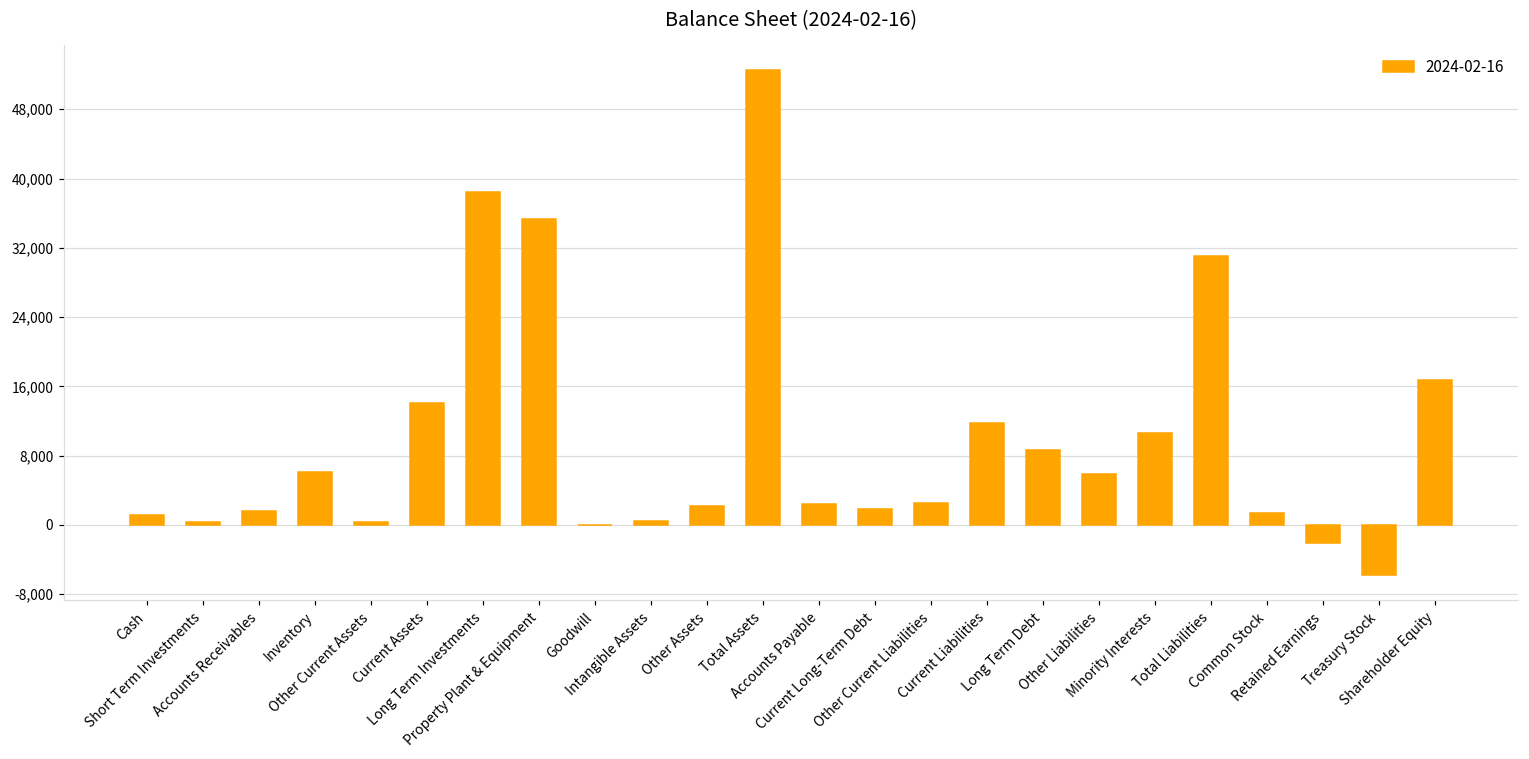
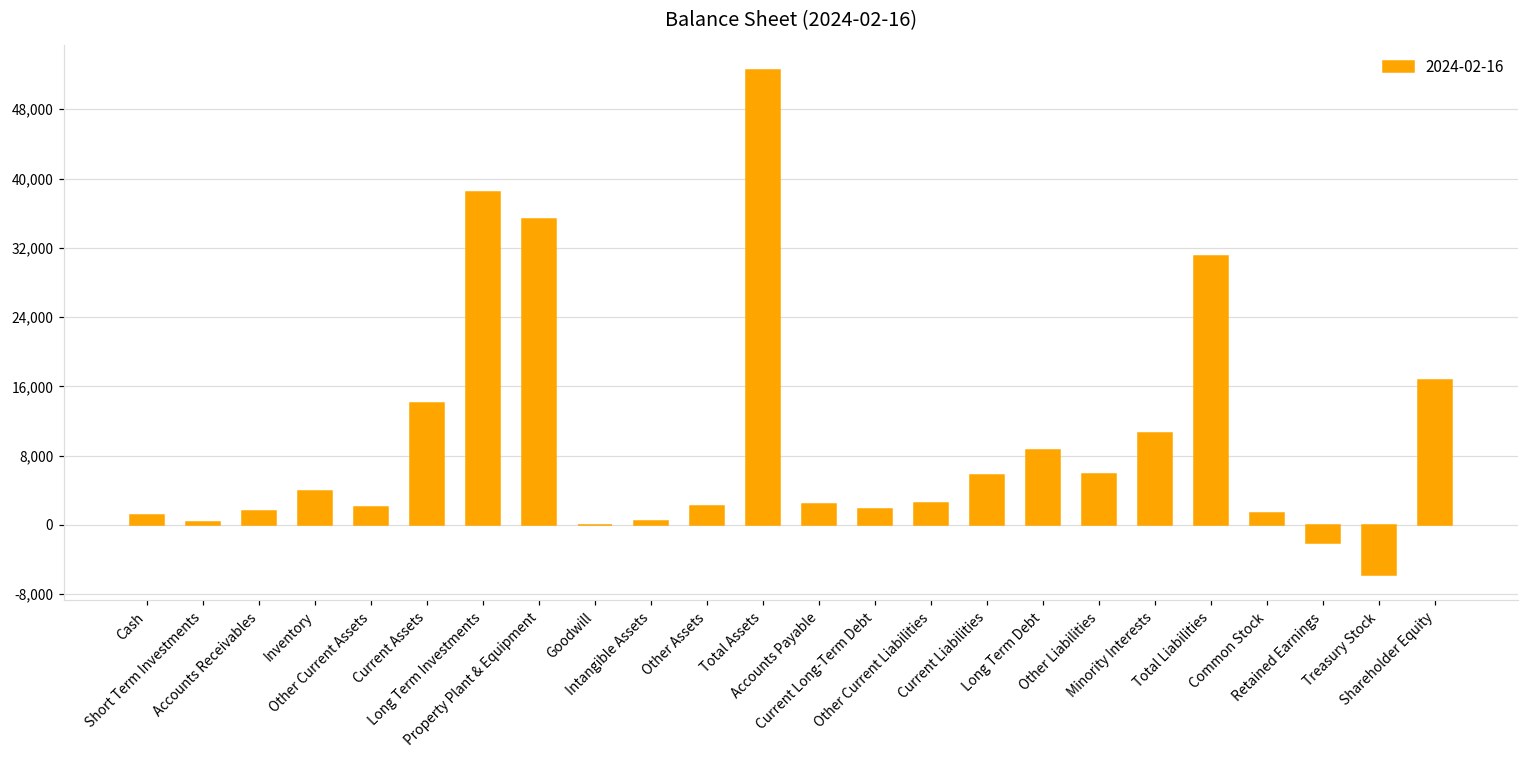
Inventory: 6,000 -> 4,000
Other Current Assets: 0 -> 2,000
Current Liabilities: 12,000 -> 6,000
